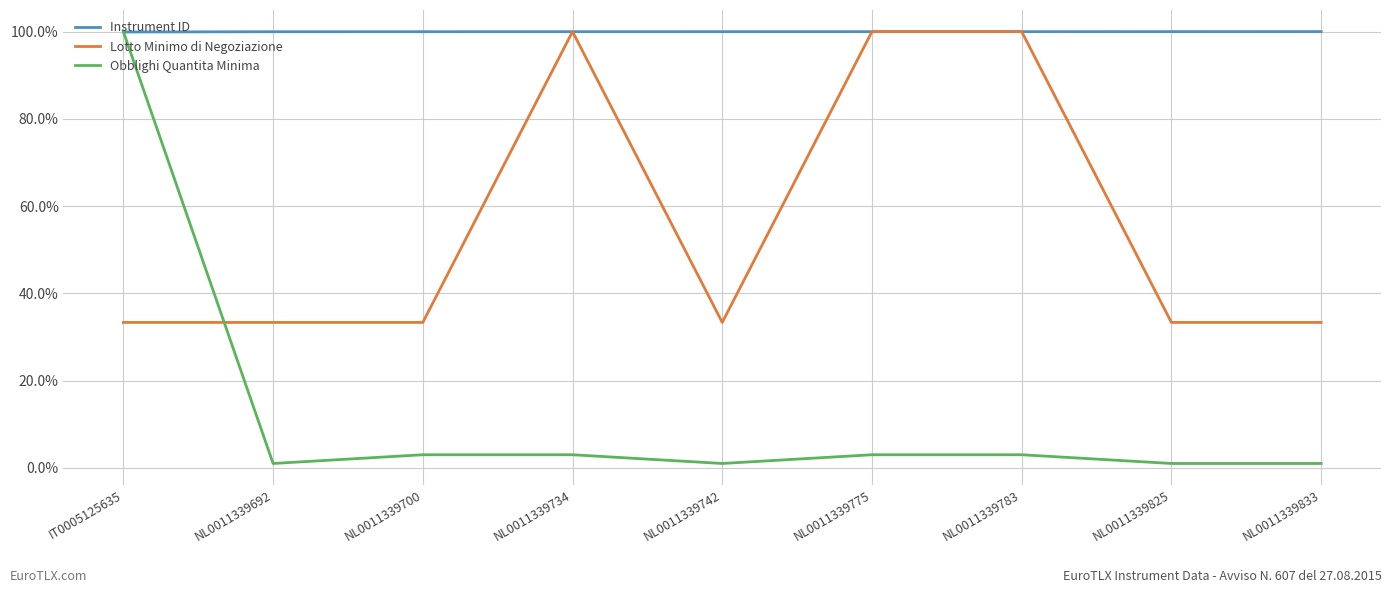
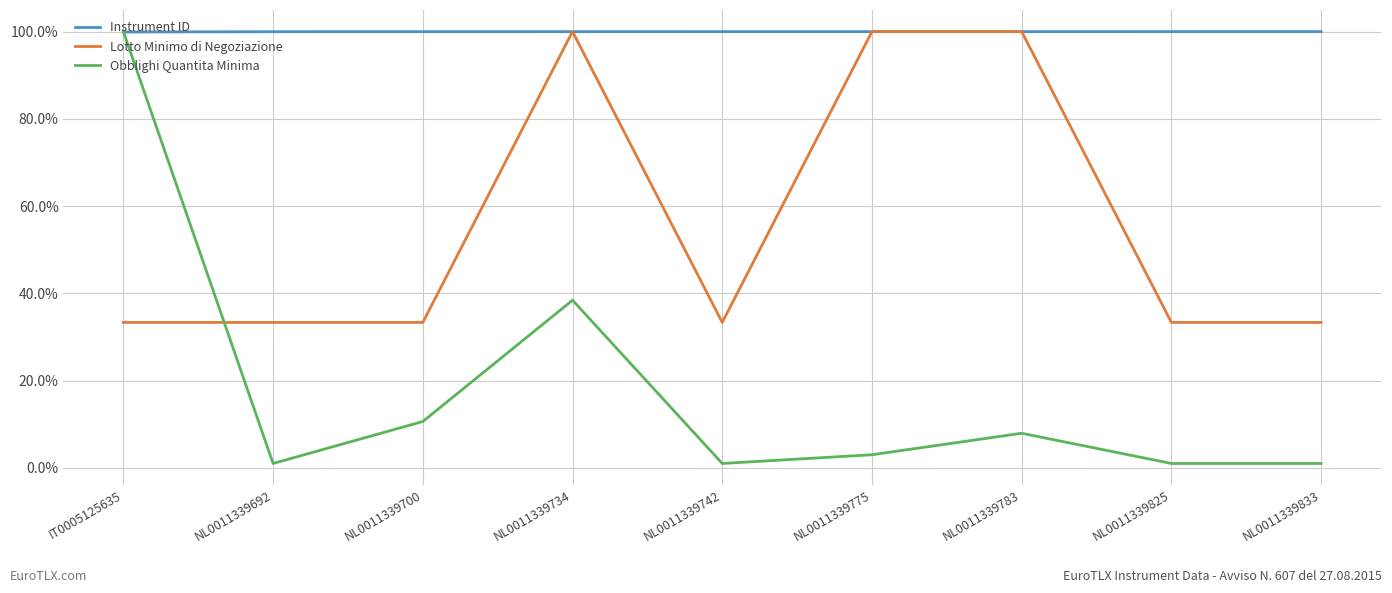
Obblighi Quantita Minima, NL0011339700: 3% -> 11%
Obblighi Quantita Minima, NL0011339734: 3% -> 38%
Obblighi Quantita Minima, NL0011339783: 3% -> 8%
